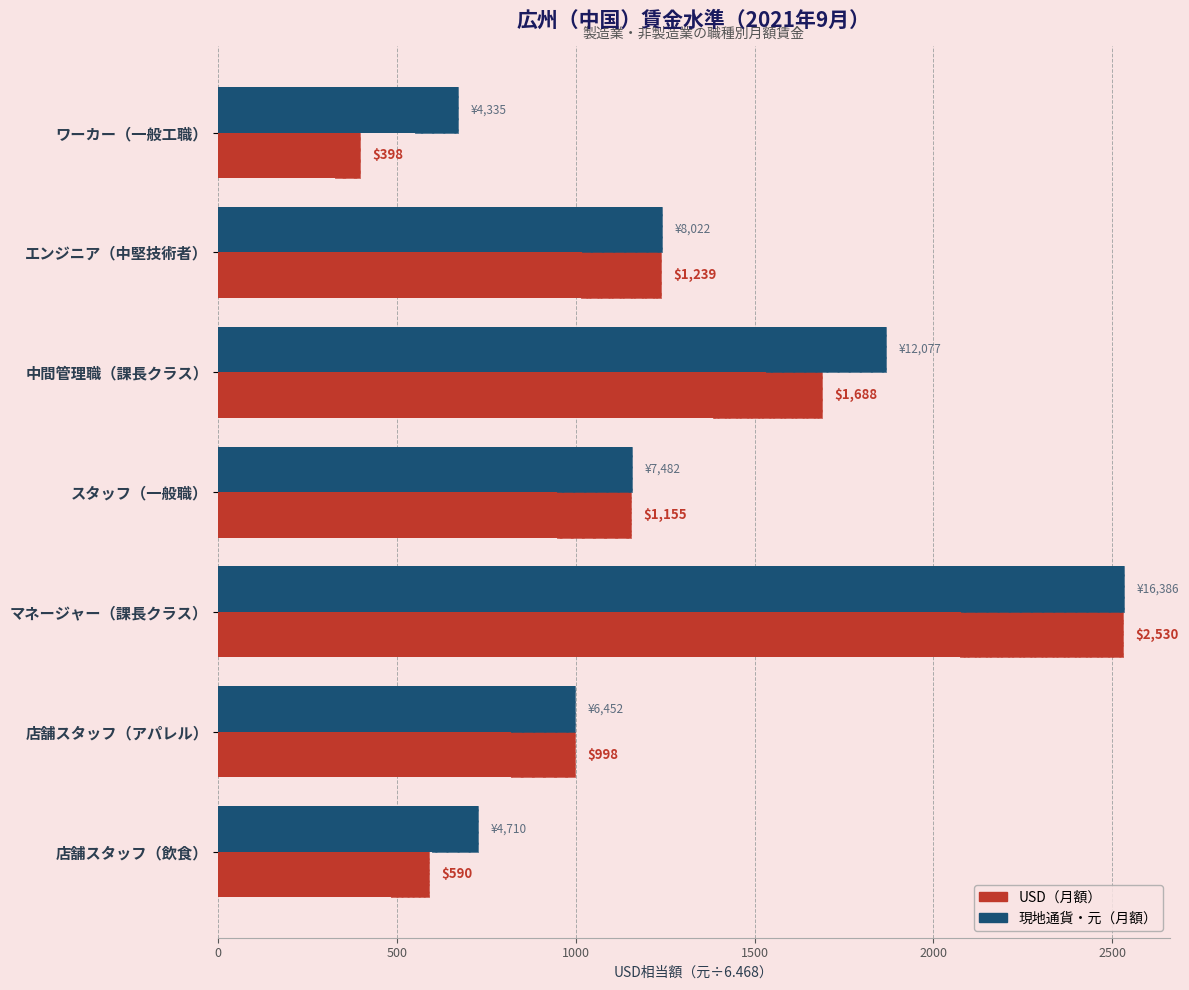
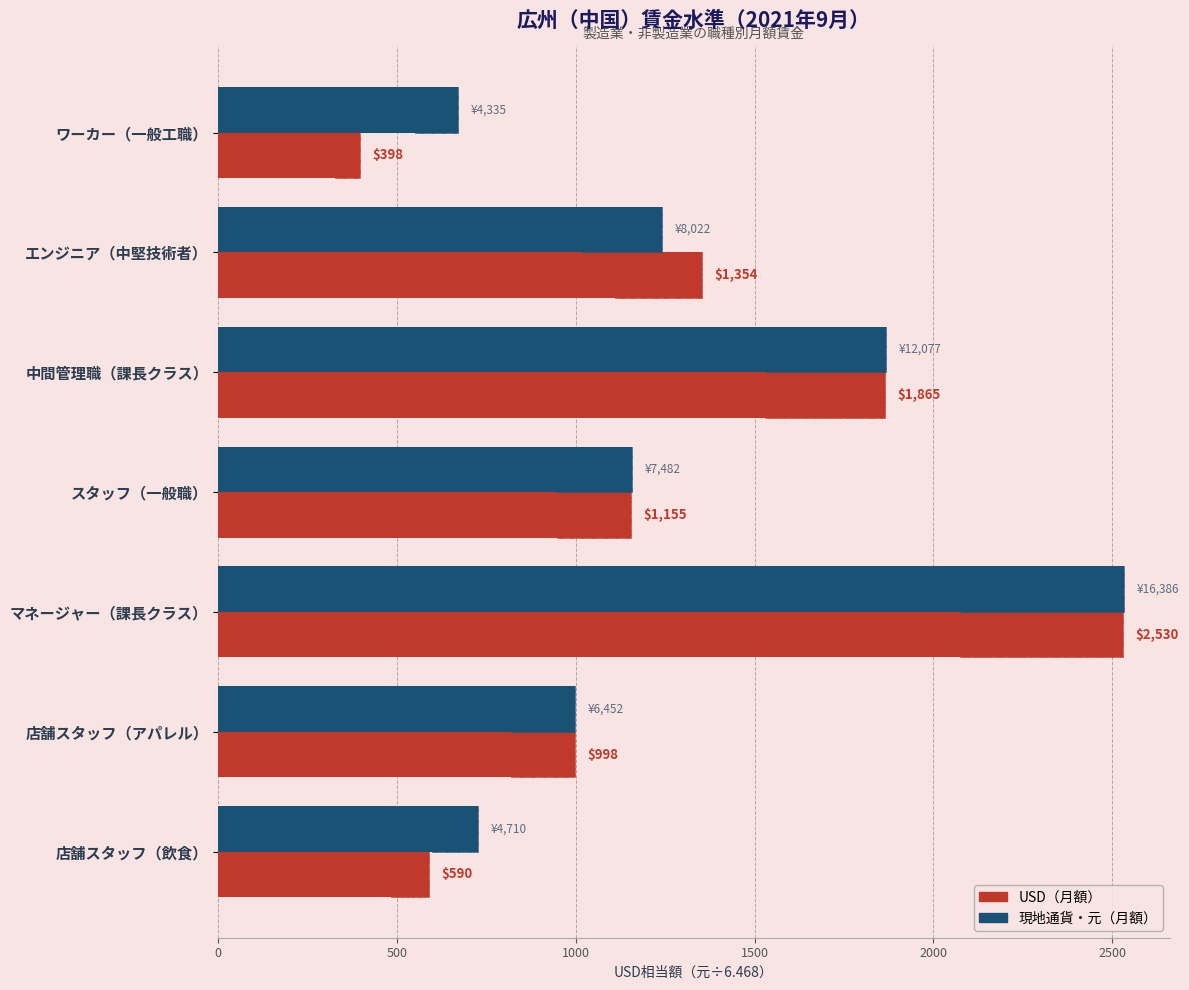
USD（月額）, エンジニア（中堅技術者）: $1,239 -> $1,354
USD（月額）, 中間管理職（課長クラス）: $1,688 -> $1,865
